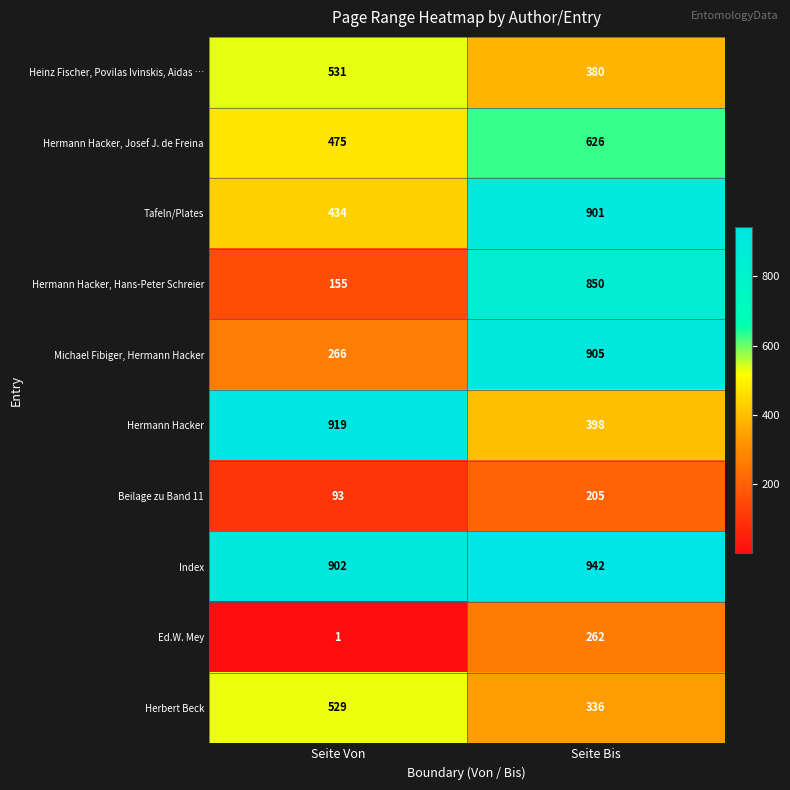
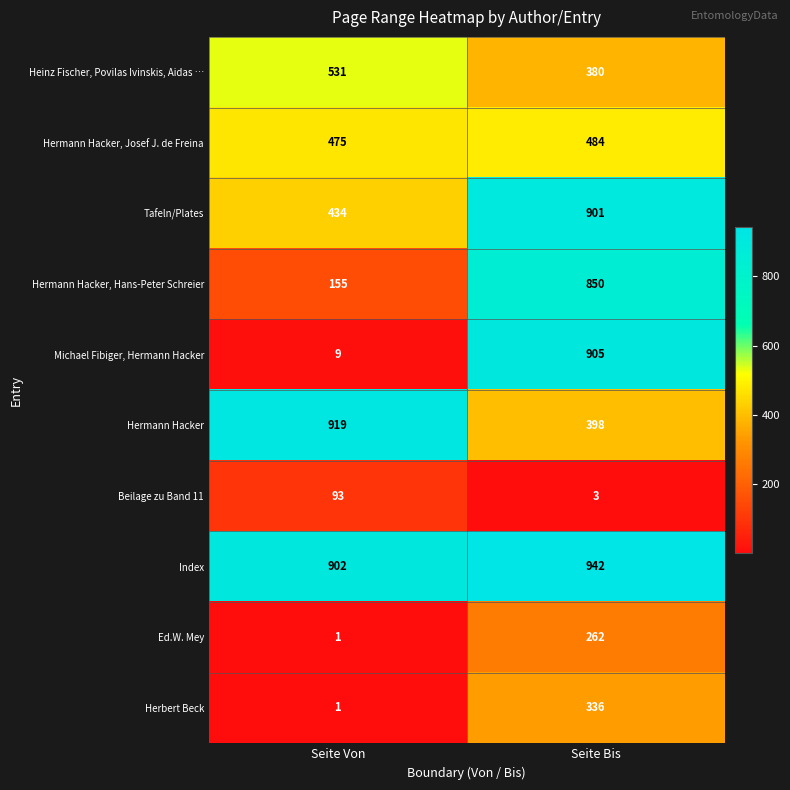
Hermann Hacker, Josef J. de Freina, Seite Bis: 626 -> 484
Michael Fibiger, Hermann Hacker, Seite Von: 266 -> 9
Beilage zu Band 11, Seite Bis: 205 -> 3
Herbert Beck, Seite Von: 529 -> 1
